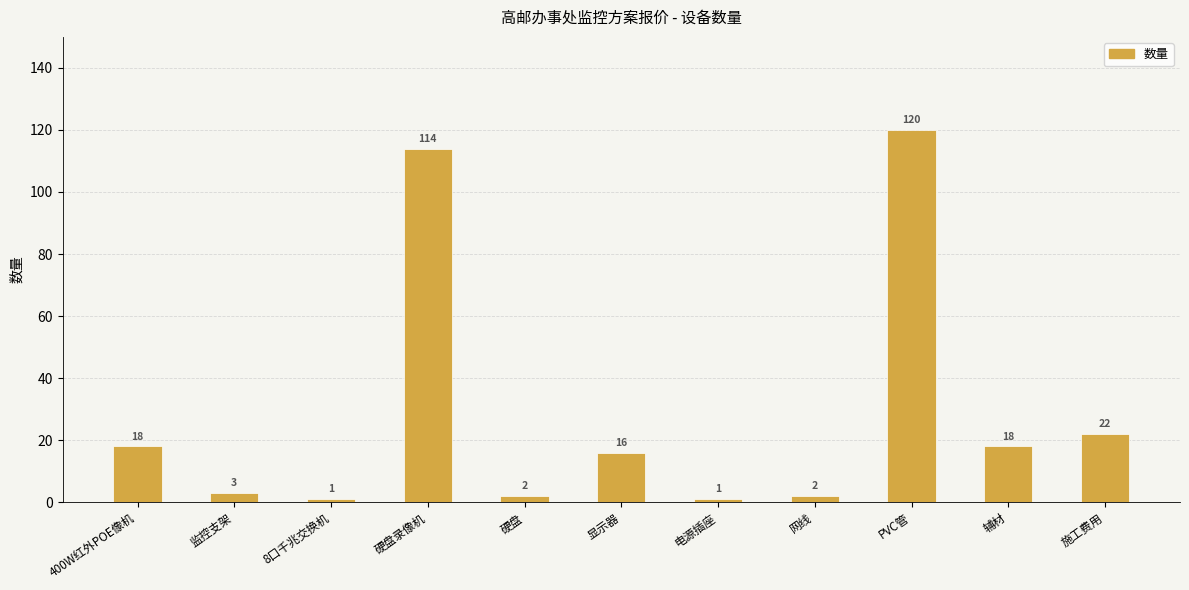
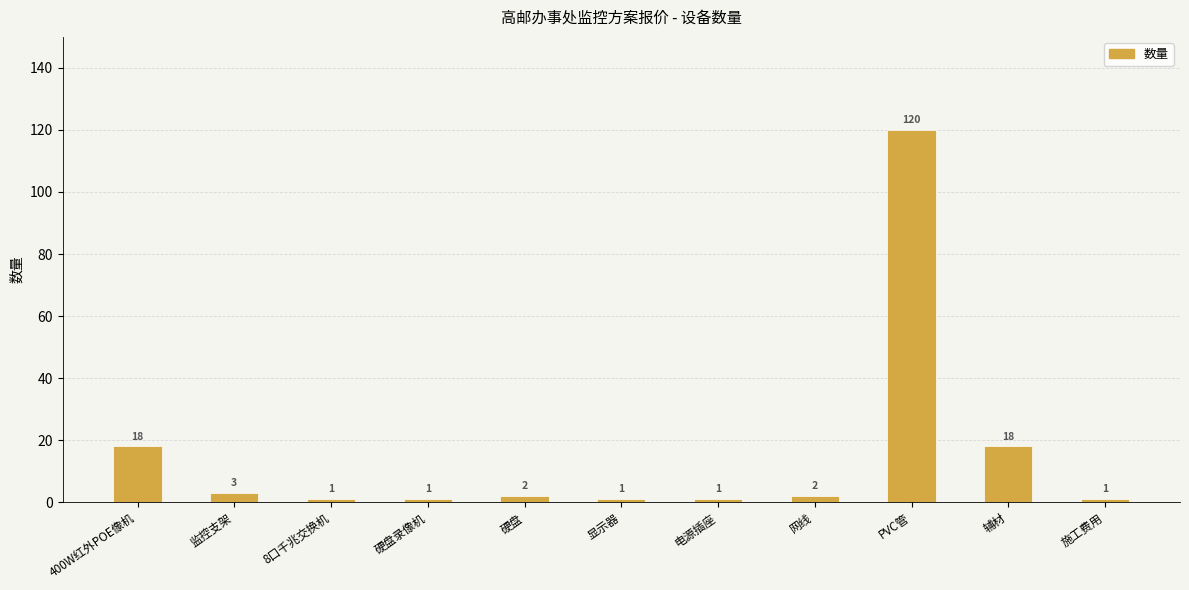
硬盘录像机: 114 -> 1
显示器: 16 -> 1
施工费用: 22 -> 1
